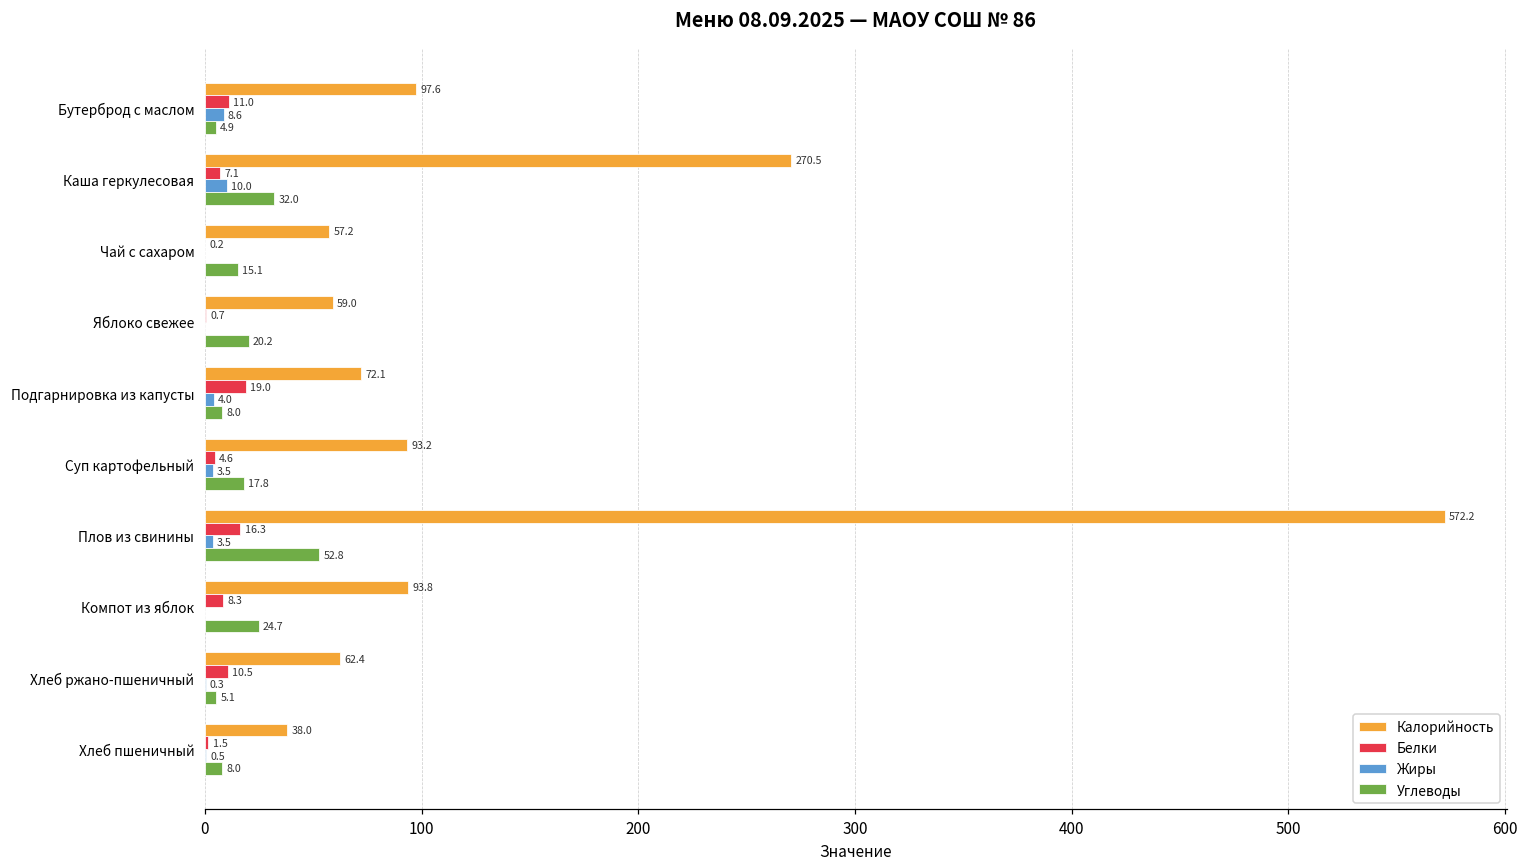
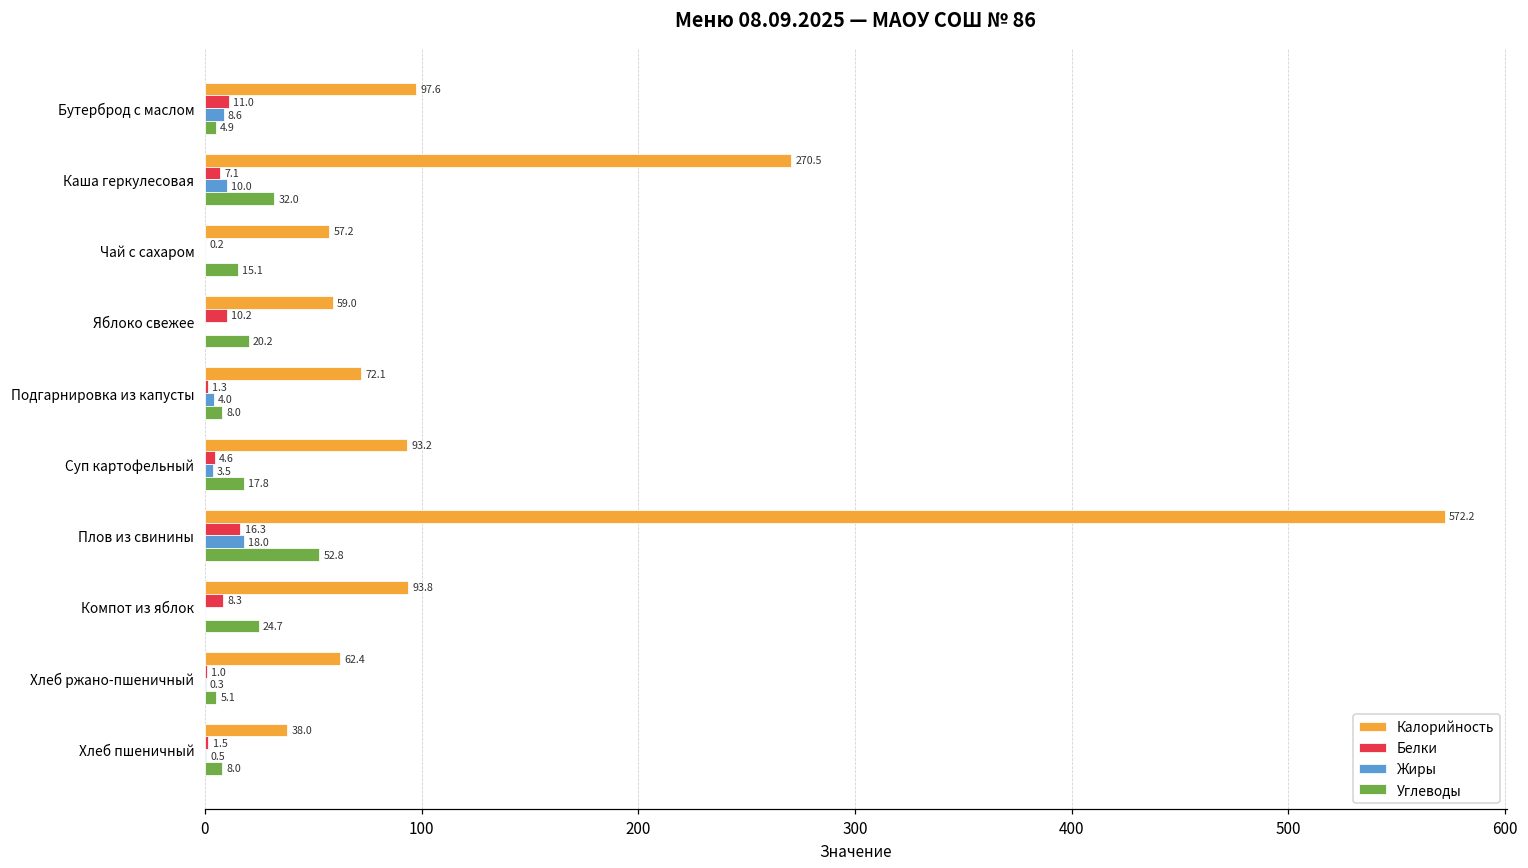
Белки, Яблоко свежее: 0.7 -> 10.2
Белки, Подгарнировка из капусты: 19.0 -> 1.3
Жиры, Плов из свинины: 3.5 -> 18.0
Белки, Хлеб ржано-пшеничный: 10.5 -> 1.0
